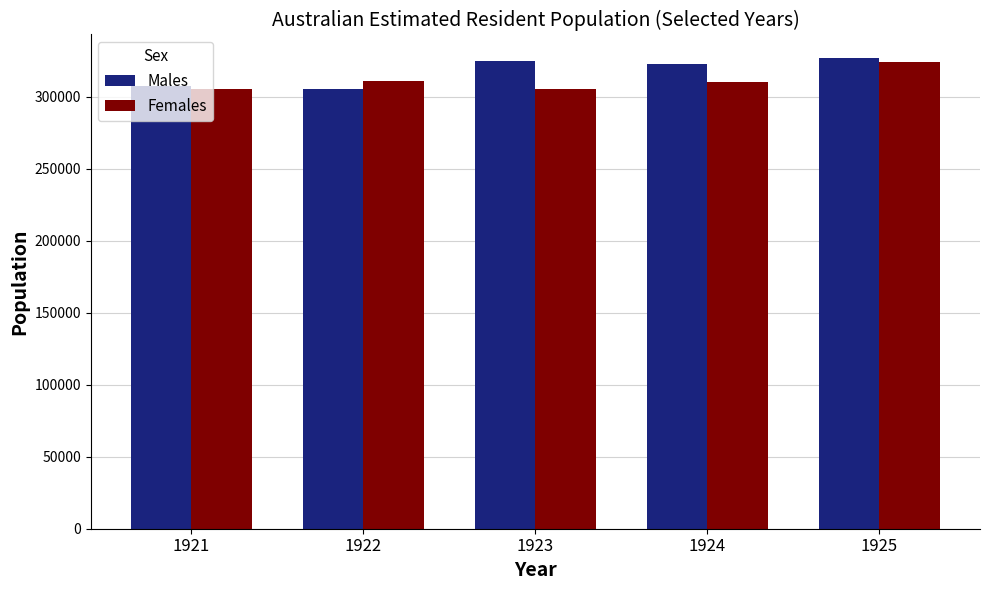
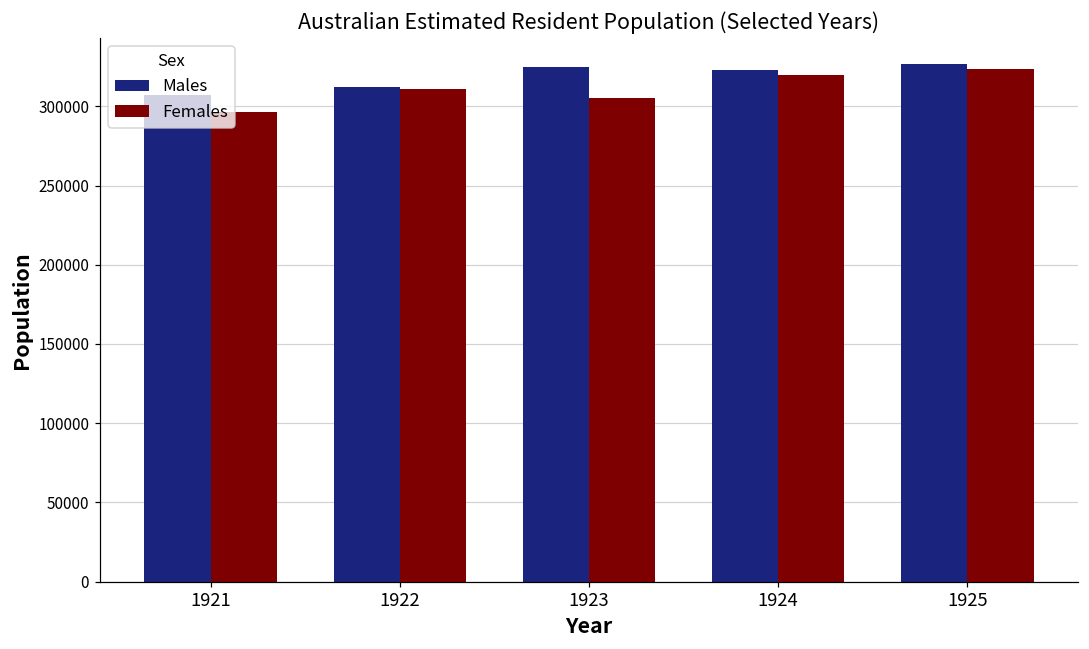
Females, 1921: 306000 -> 296000
Males, 1922: 305000 -> 312000
Females, 1924: 310000 -> 320000
